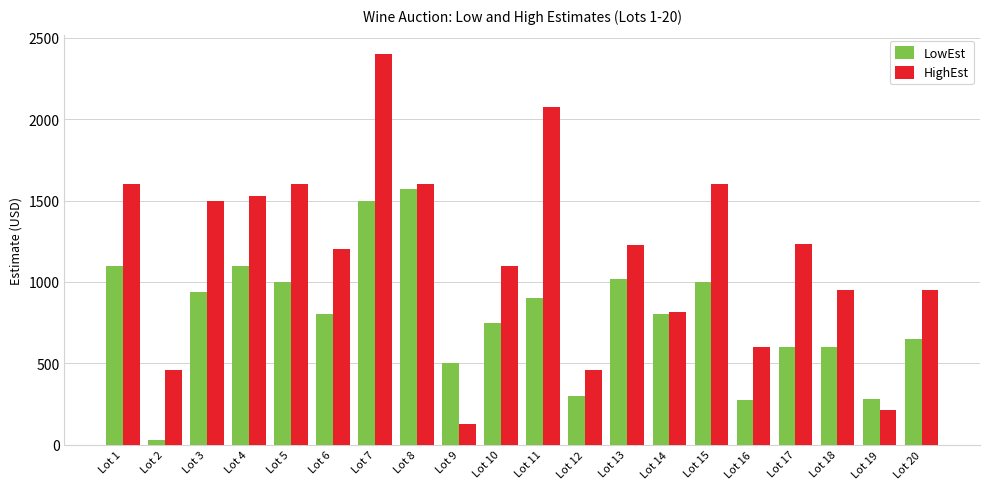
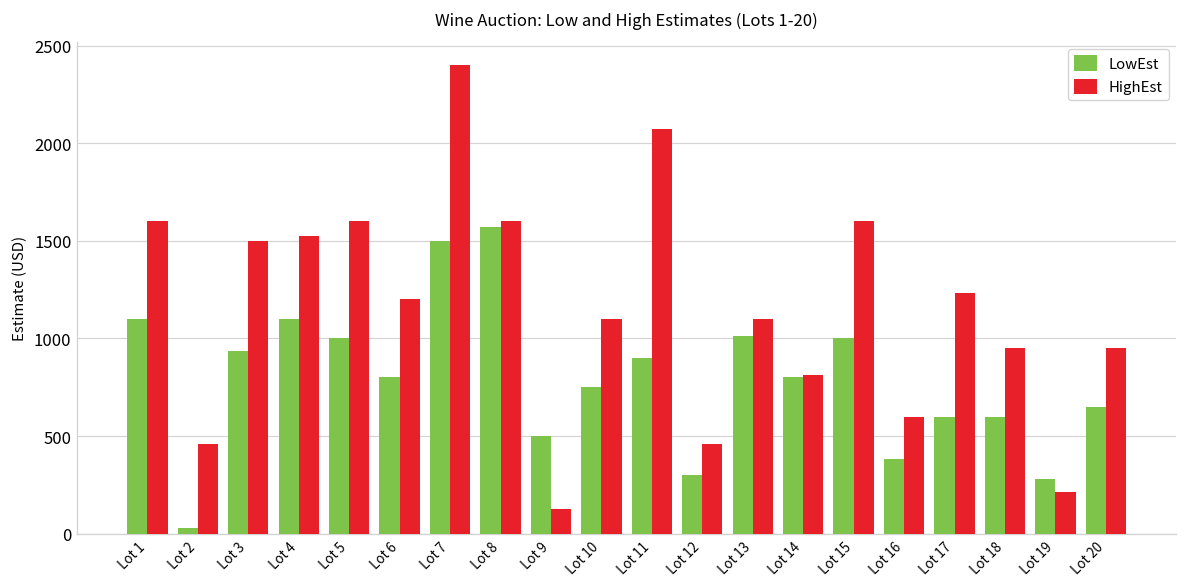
HighEst, Lot 13: 1230 -> 1100
LowEst, Lot 16: 270 -> 380
